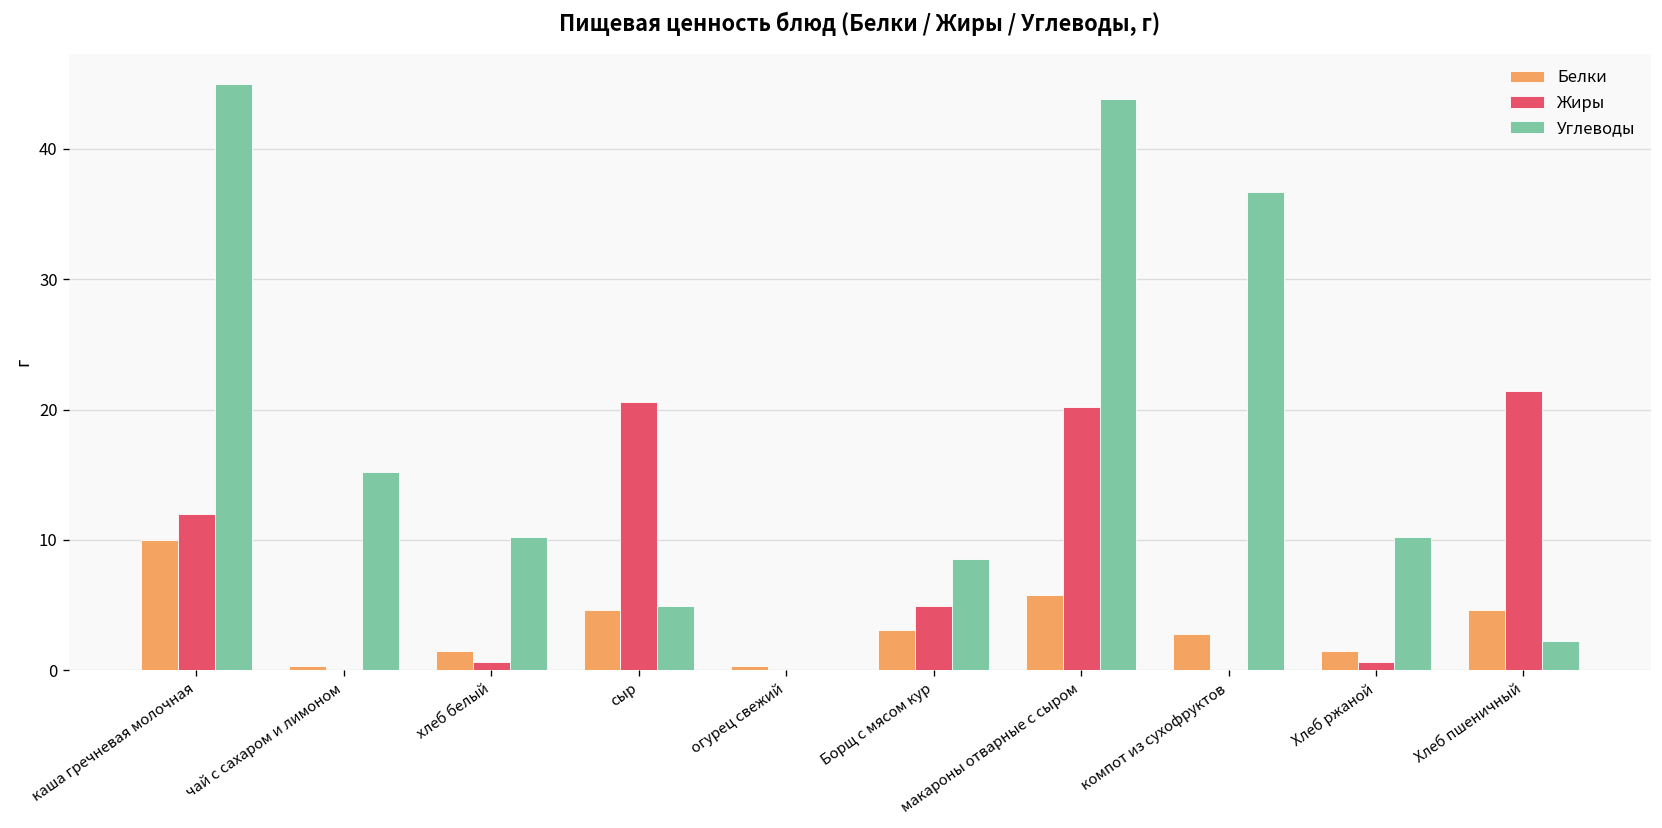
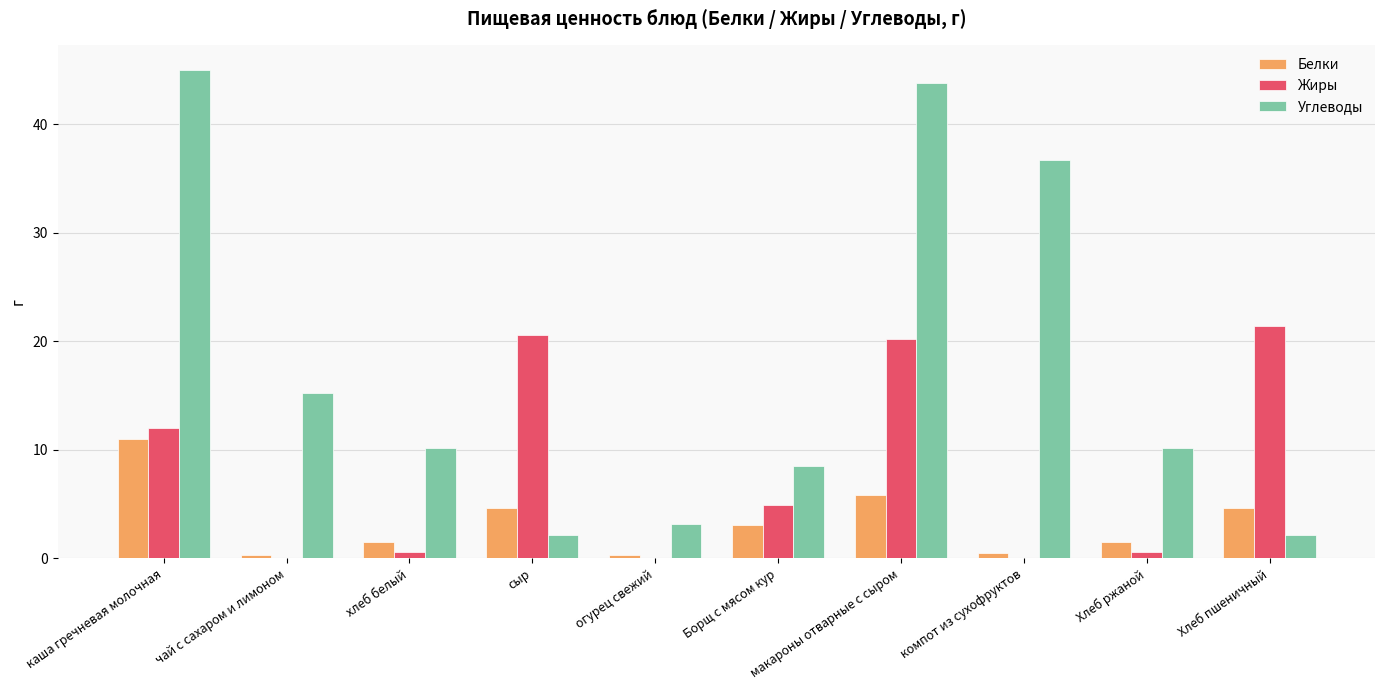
Белки, каша гречневая молочная: 10 -> 11
Углеводы, сыр: 4.9 -> 2.2
Углеводы, огурец свежий: 0.0 -> 3.2
Белки, компот из сухофруктов: 2.8 -> 0.5
